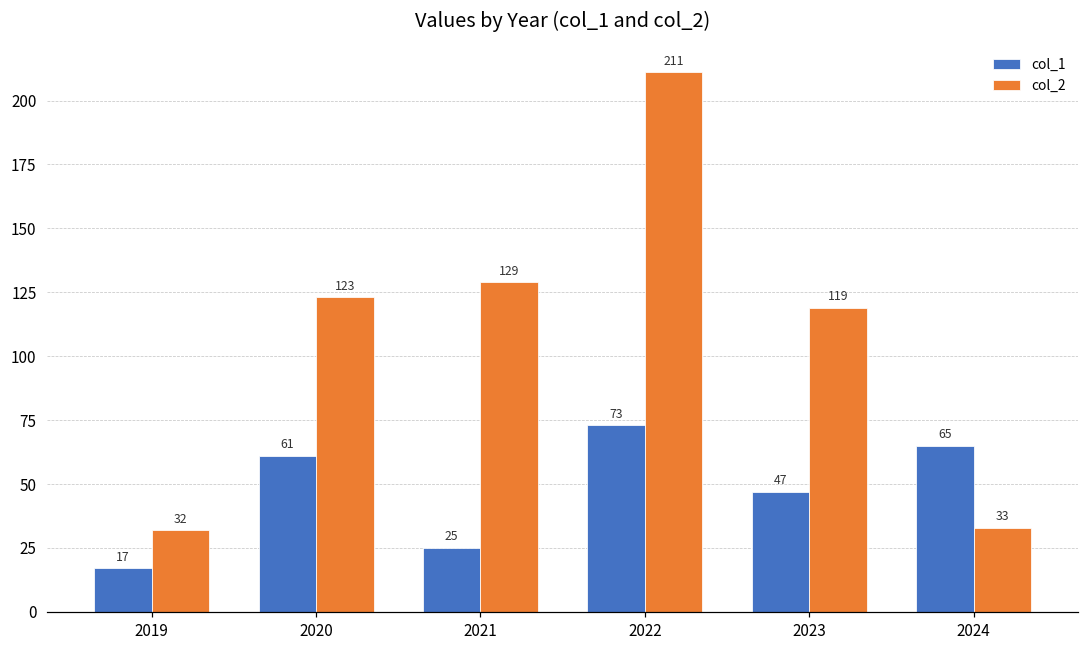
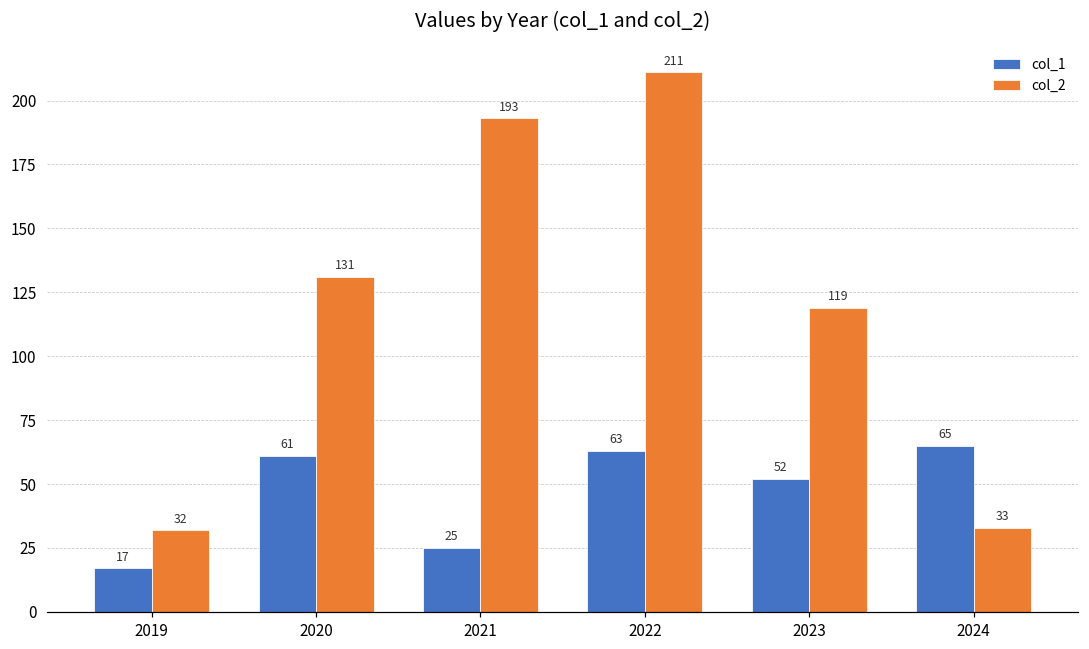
col_2, 2020: 123 -> 131
col_2, 2021: 129 -> 193
col_1, 2022: 73 -> 63
col_1, 2023: 47 -> 52
